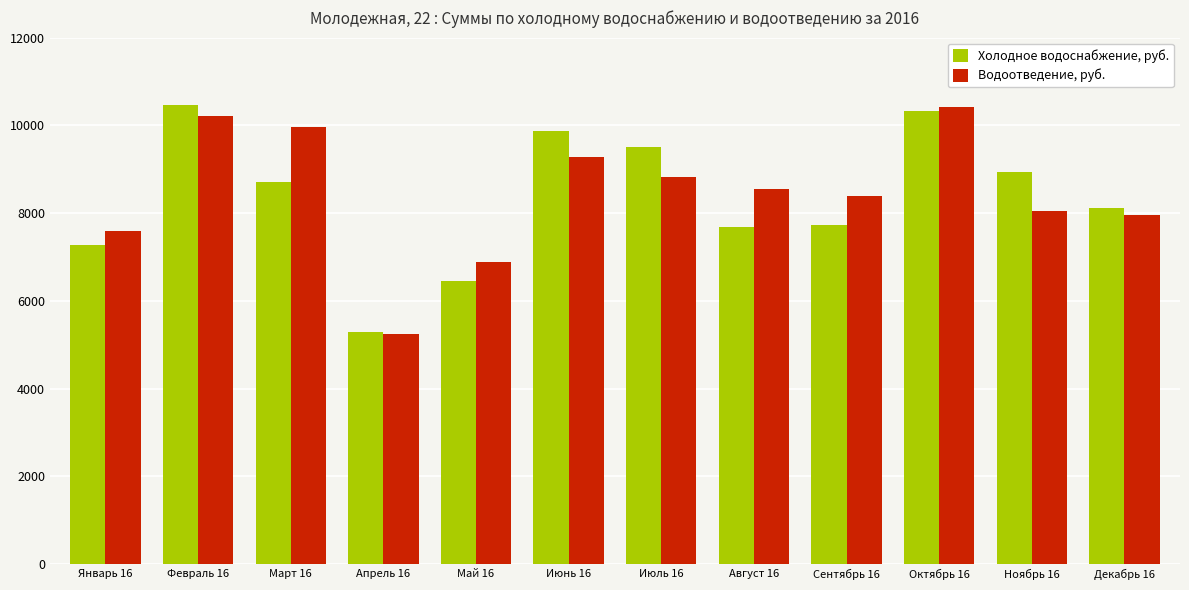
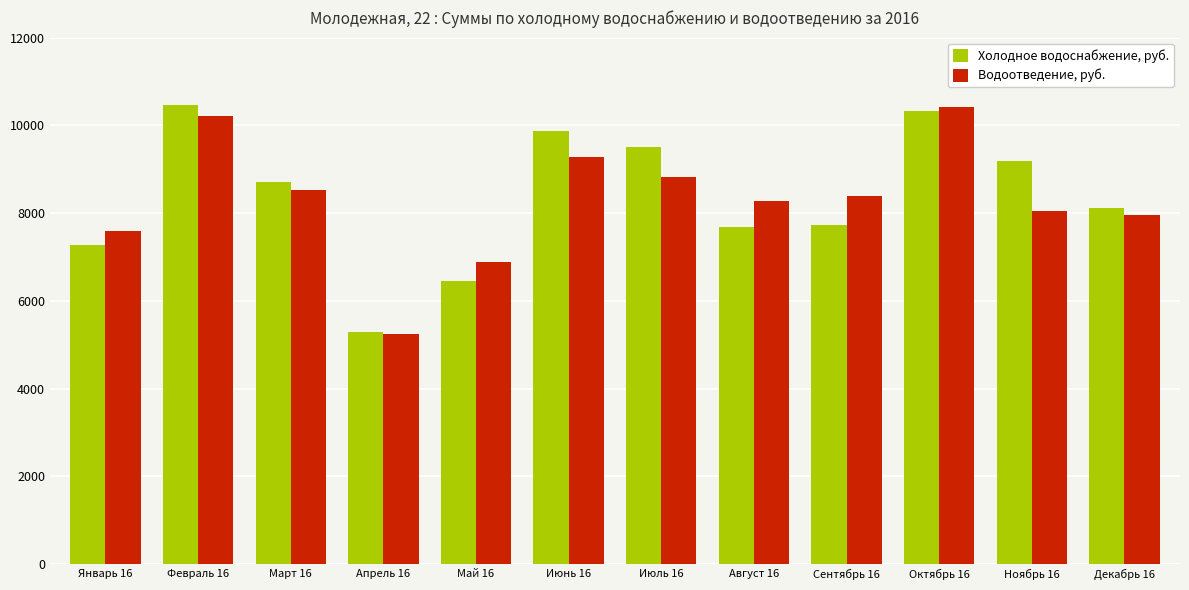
Водоотведение, руб., Март 16: 10000 -> 8500
Водоотведение, руб., Август 16: 8500 -> 8300
Холодное водоснабжение, руб., Ноябрь 16: 8900 -> 9200
